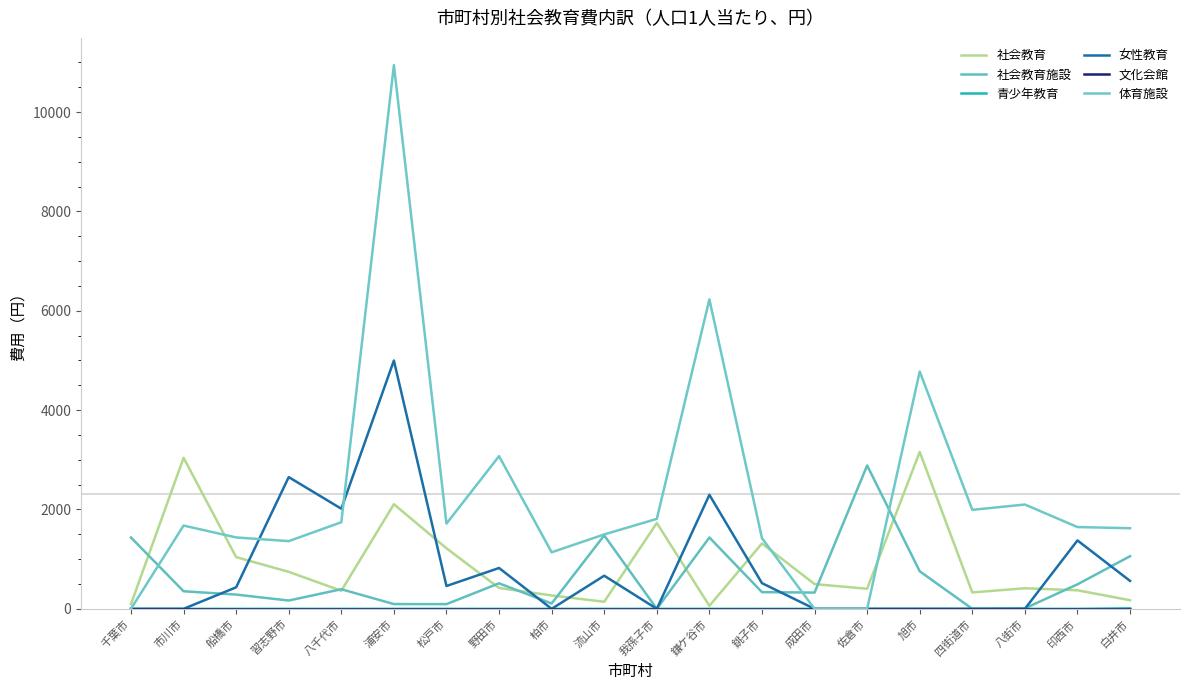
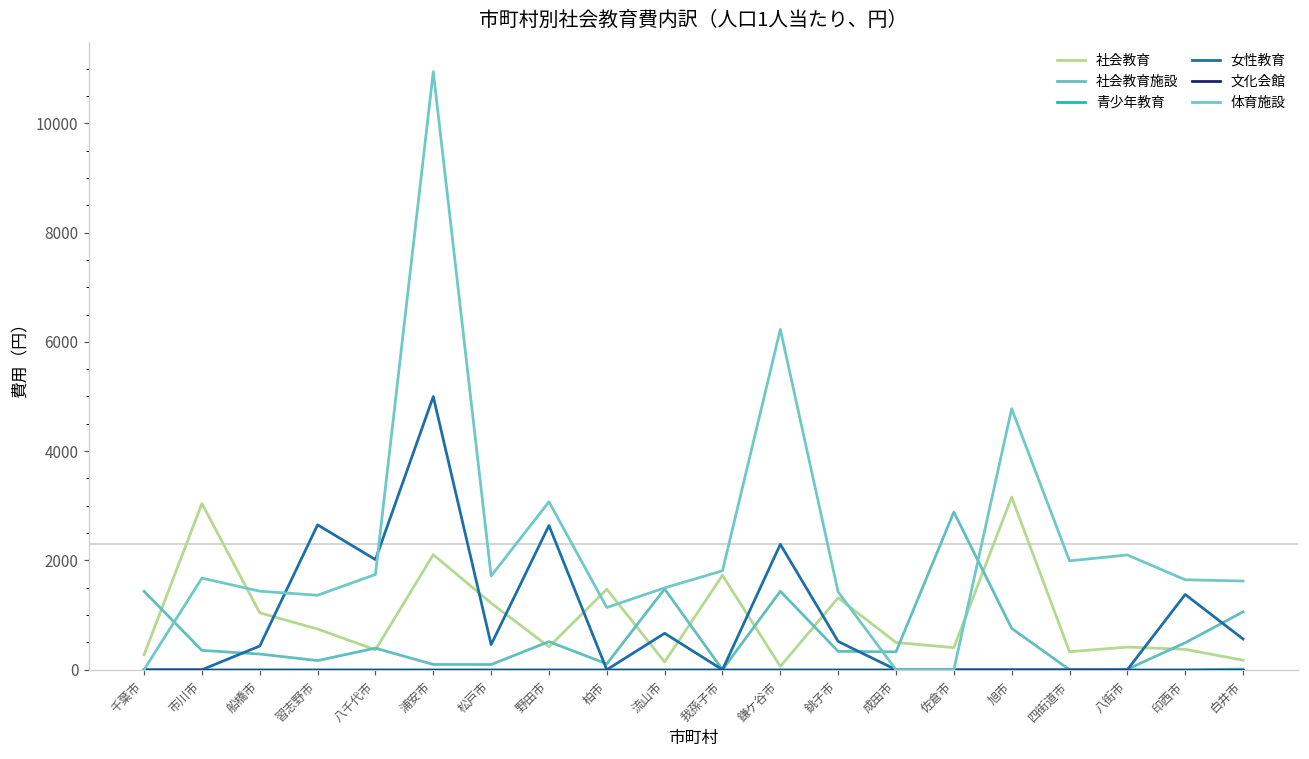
社会教育, 千葉市: 100 -> 300
女性教育, 野田市: 800 -> 2600
社会教育, 柏市: 300 -> 1500
